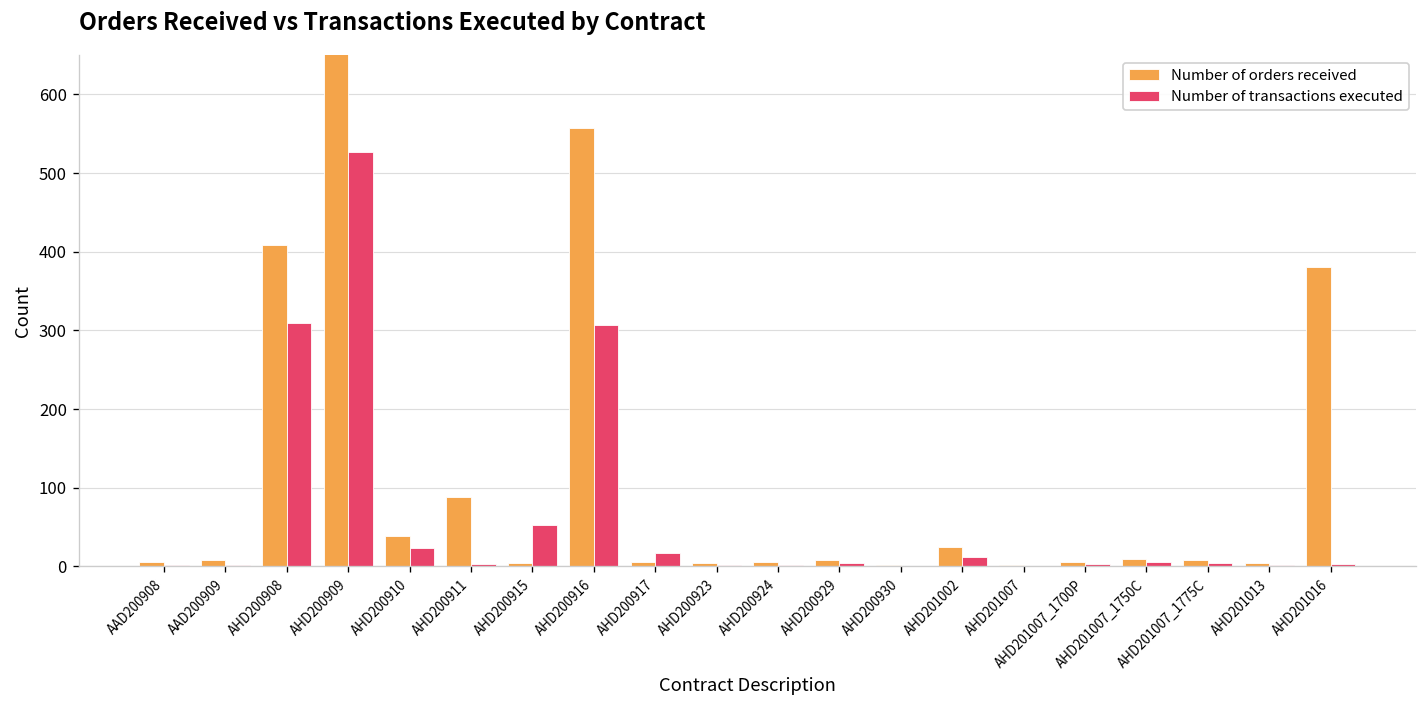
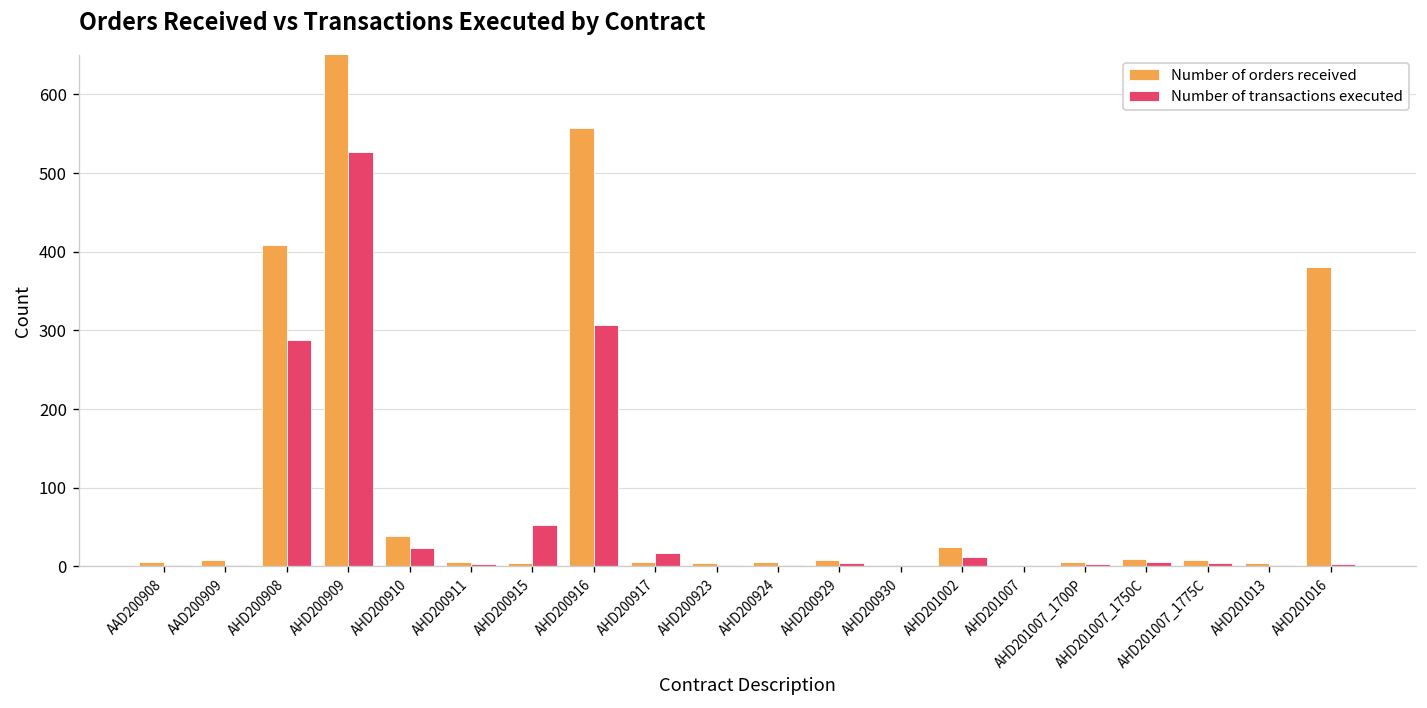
Number of transactions executed, AHD200908: 310 -> 290
Number of orders received, AHD200911: 90 -> 10
